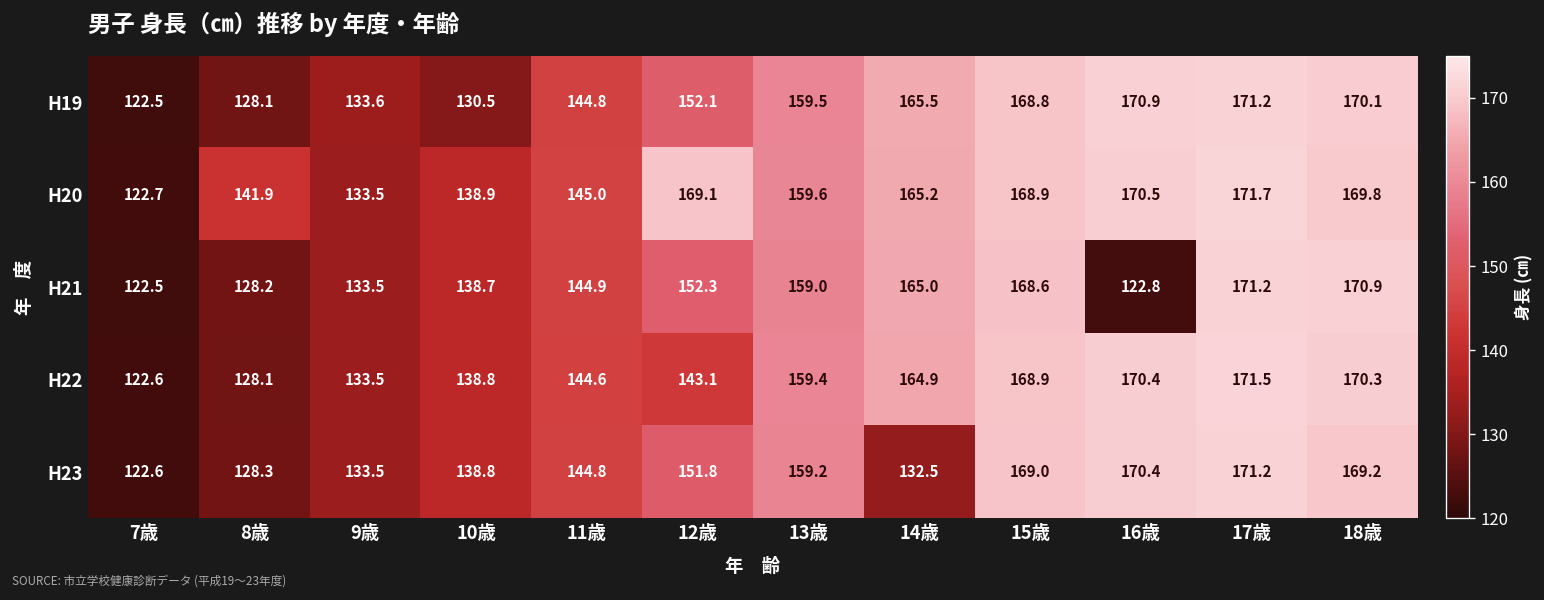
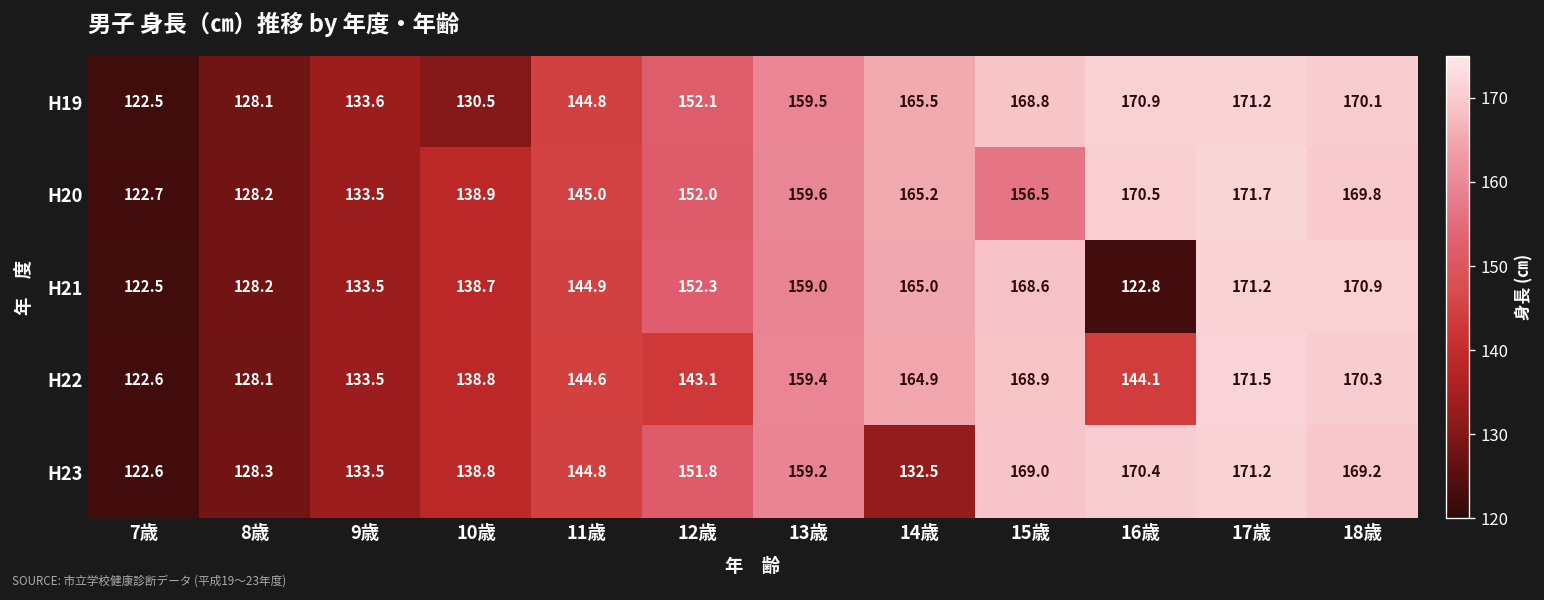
H20, 8歳: 141.9 -> 128.2
H20, 12歳: 169.1 -> 152.0
H20, 15歳: 168.9 -> 156.5
H22, 16歳: 170.4 -> 144.1
